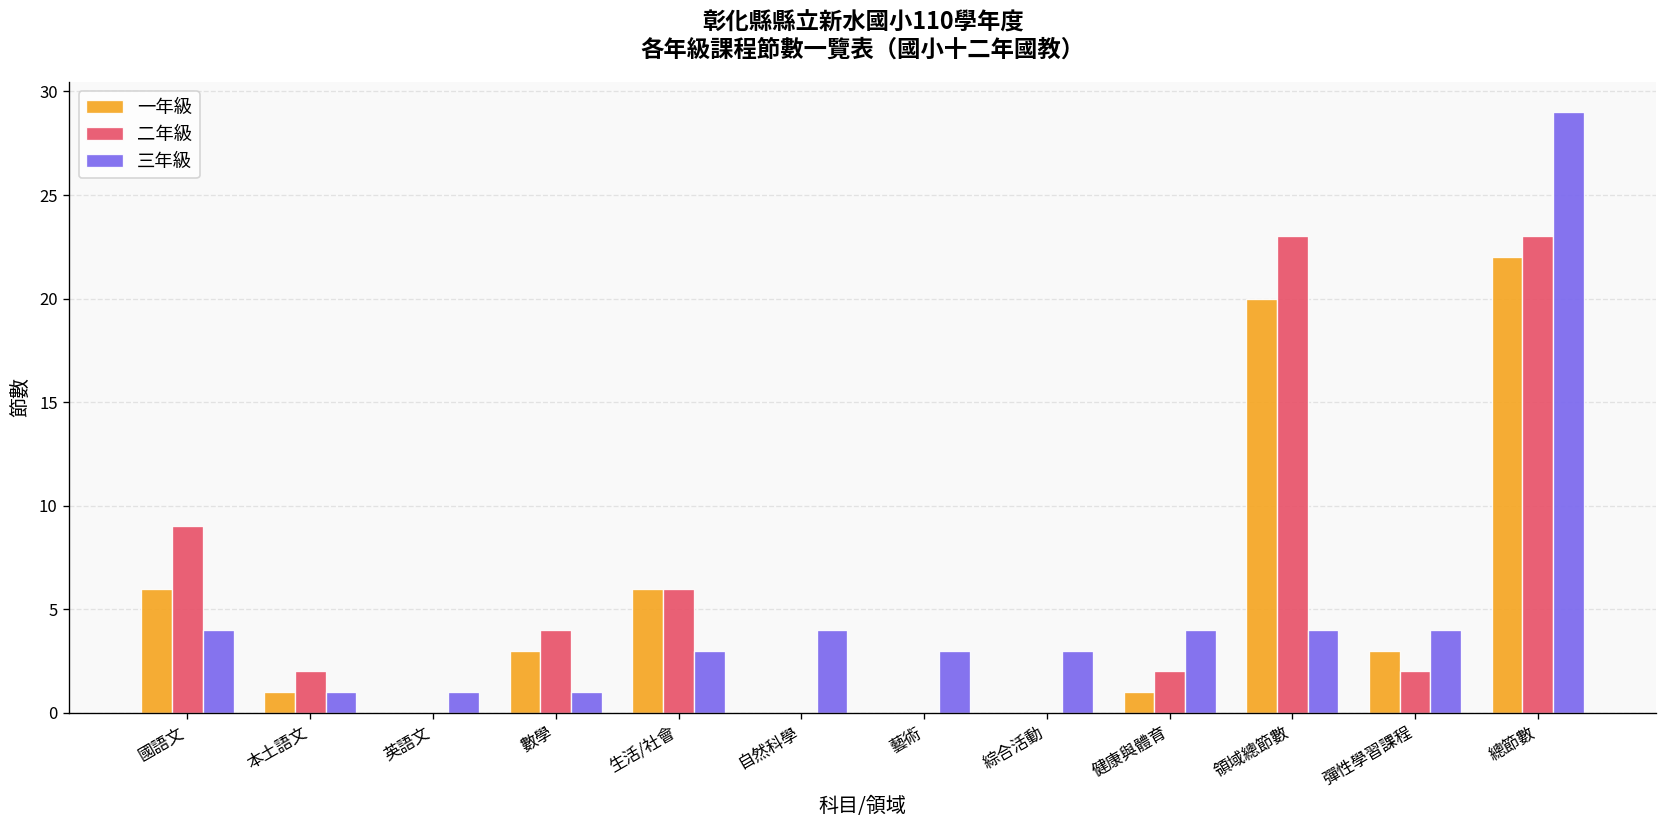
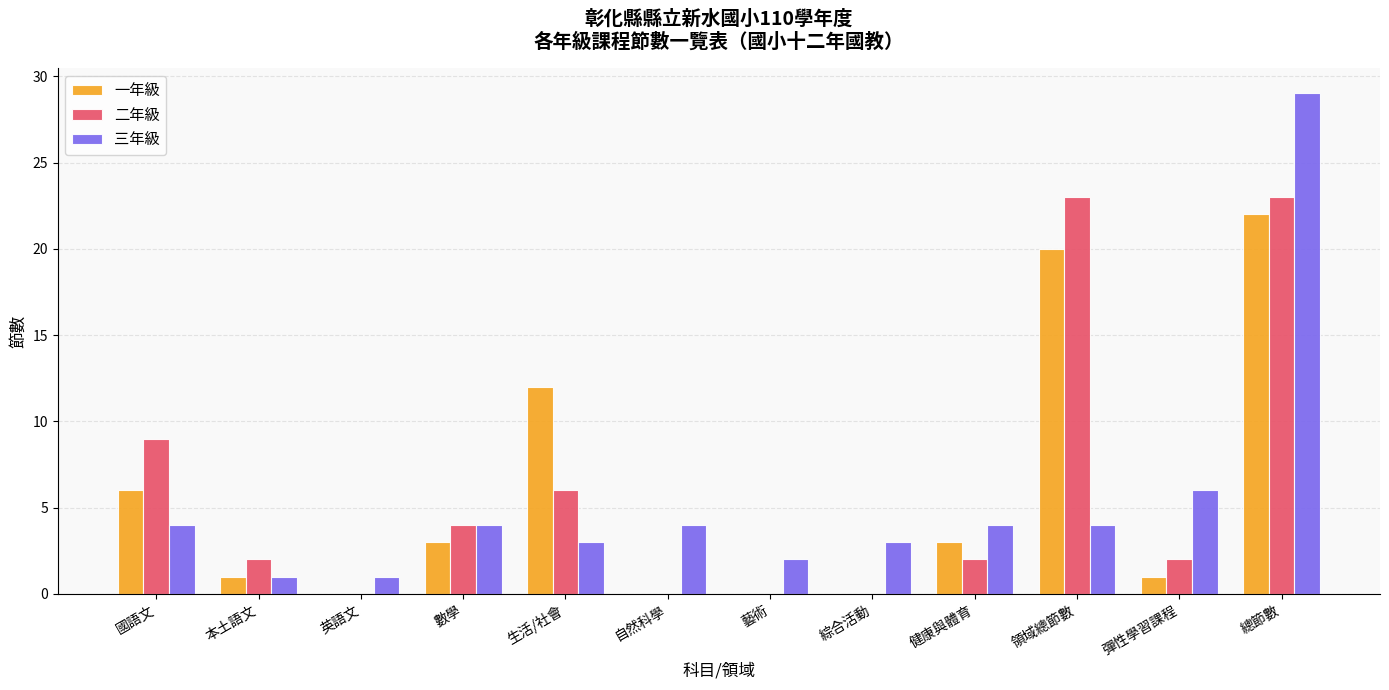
三年級, 數學: 1 -> 4
一年級, 生活/社會: 6 -> 12
三年級, 藝術: 3 -> 2
一年級, 健康與體育: 1 -> 3
一年級, 彈性學習課程: 3 -> 1
三年級, 彈性學習課程: 4 -> 6
